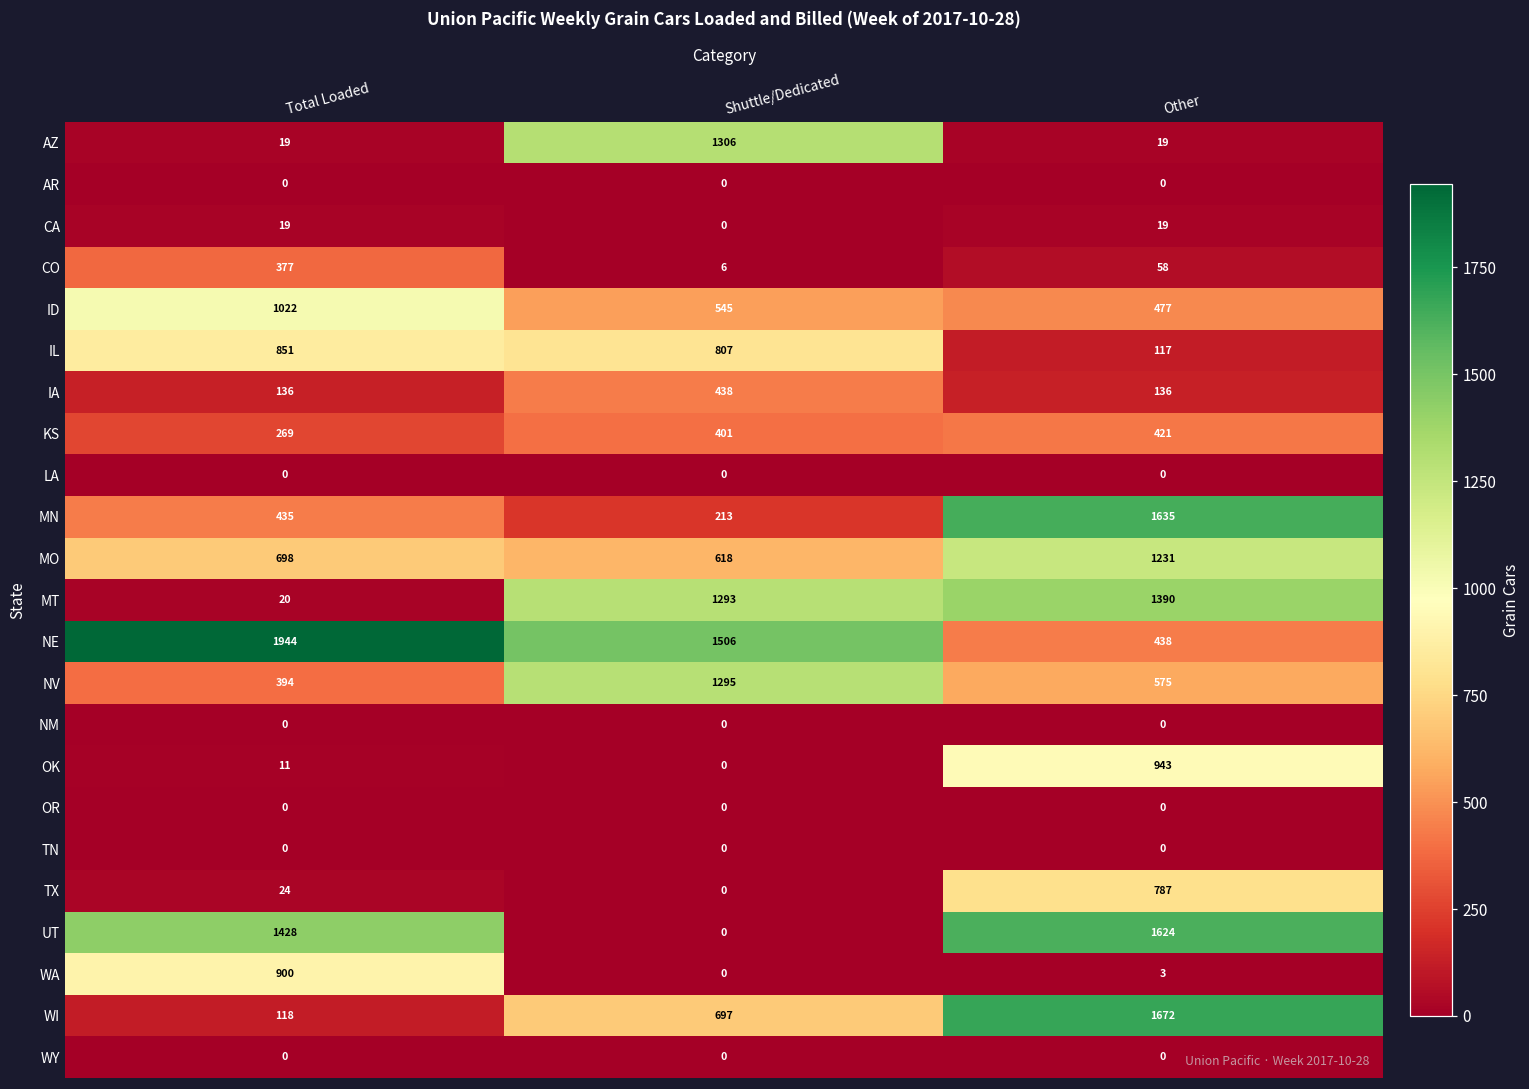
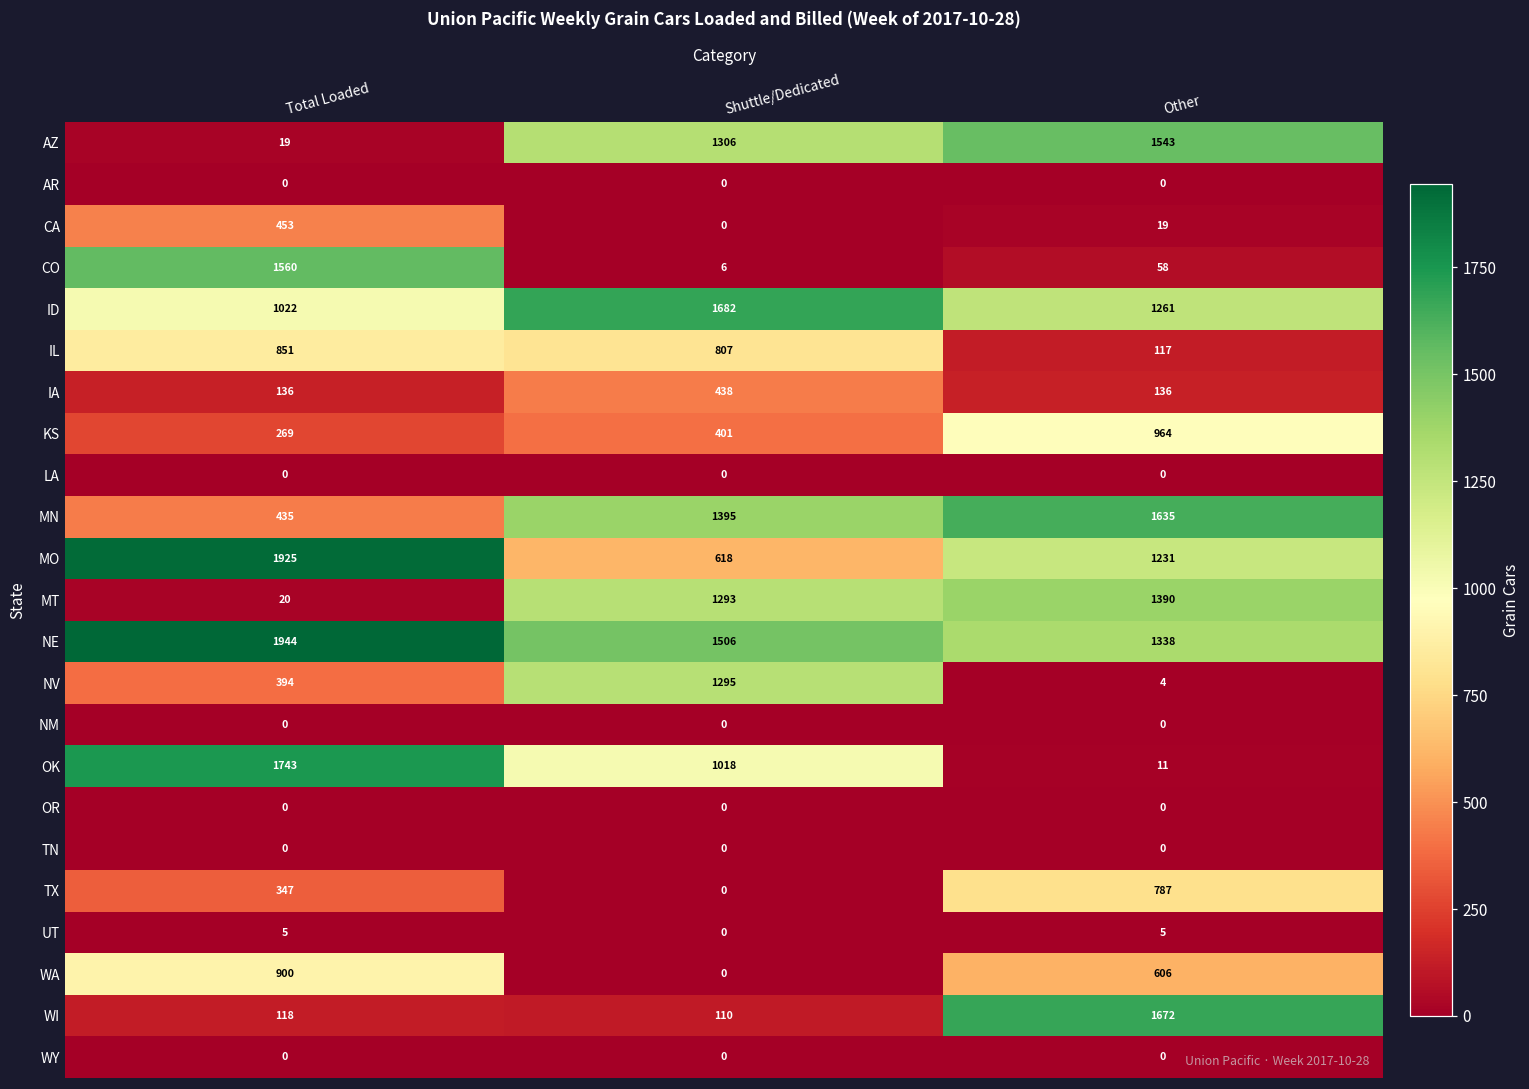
AZ, Other: 19 -> 1543
CA, Total Loaded: 19 -> 453
CO, Total Loaded: 377 -> 1560
ID, Shuttle/Dedicated: 545 -> 1682
ID, Other: 477 -> 1261
KS, Other: 421 -> 964
MN, Shuttle/Dedicated: 213 -> 1395
MO, Total Loaded: 698 -> 1925
NE, Other: 438 -> 1338
NV, Other: 575 -> 4
OK, Total Loaded: 11 -> 1743
OK, Shuttle/Dedicated: 0 -> 1018
OK, Other: 943 -> 11
TX, Total Loaded: 24 -> 347
UT, Total Loaded: 1428 -> 5
UT, Other: 1624 -> 5
WA, Other: 3 -> 606
WI, Shuttle/Dedicated: 697 -> 110
